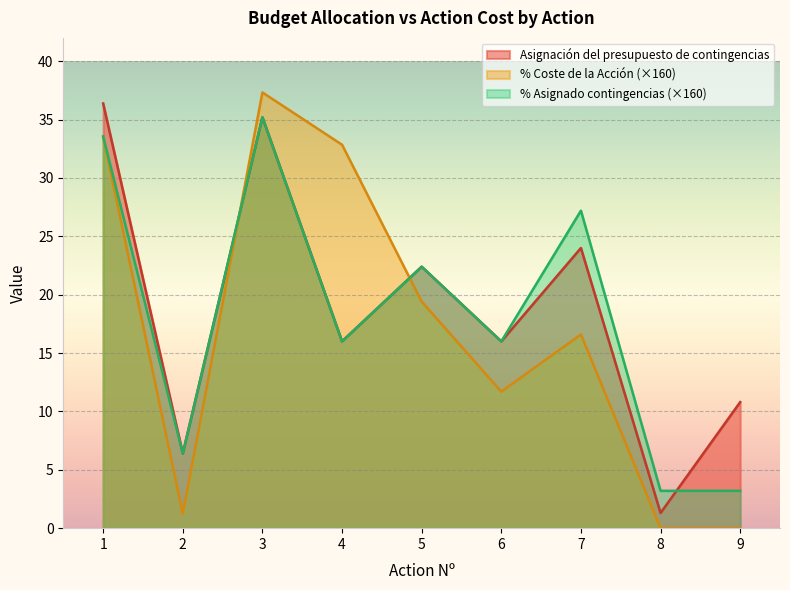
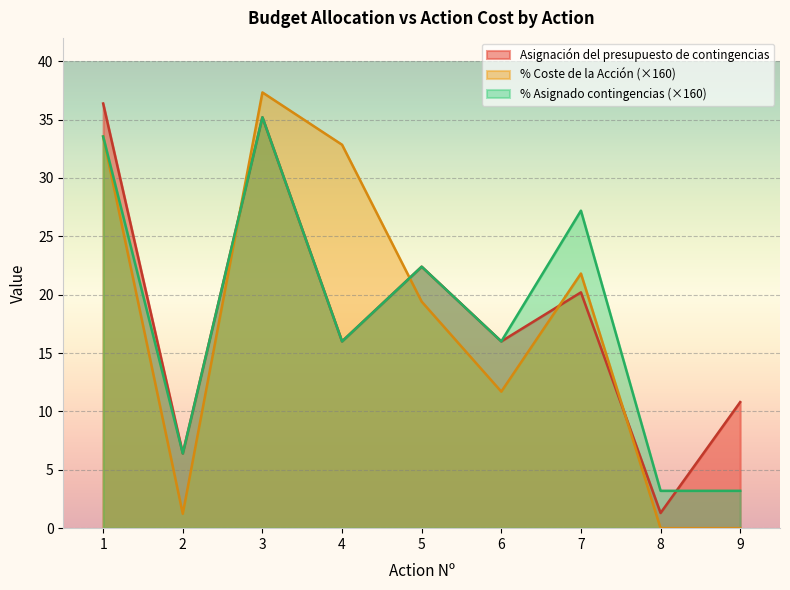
Asignación del presupuesto de contingencias, 7: 24.0 -> 20.2
% Coste de la Acción (×160), 7: 16.6 -> 21.8
